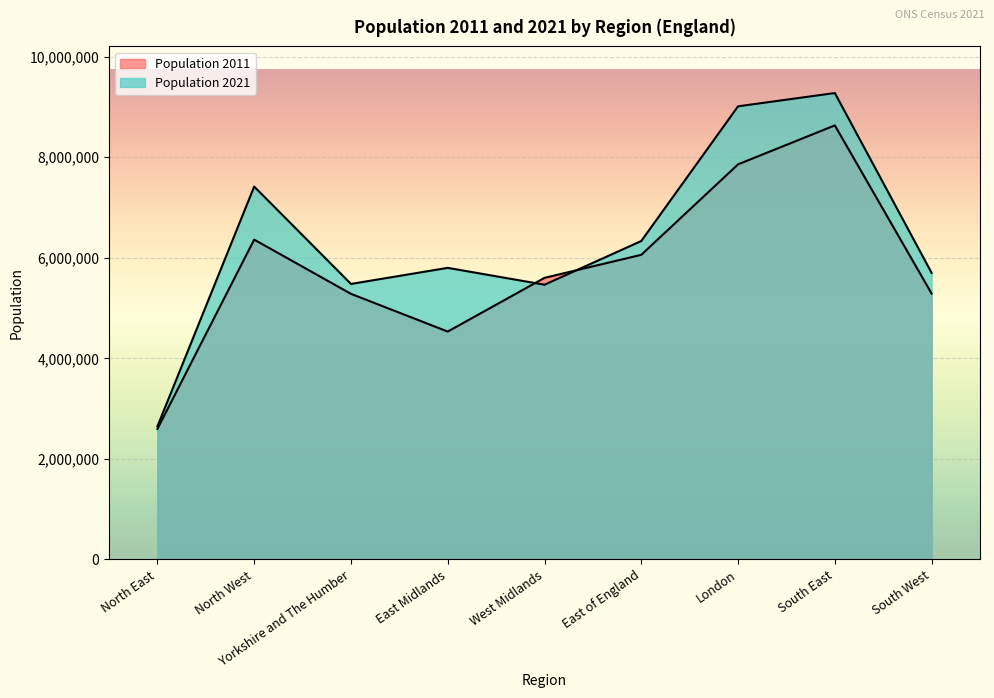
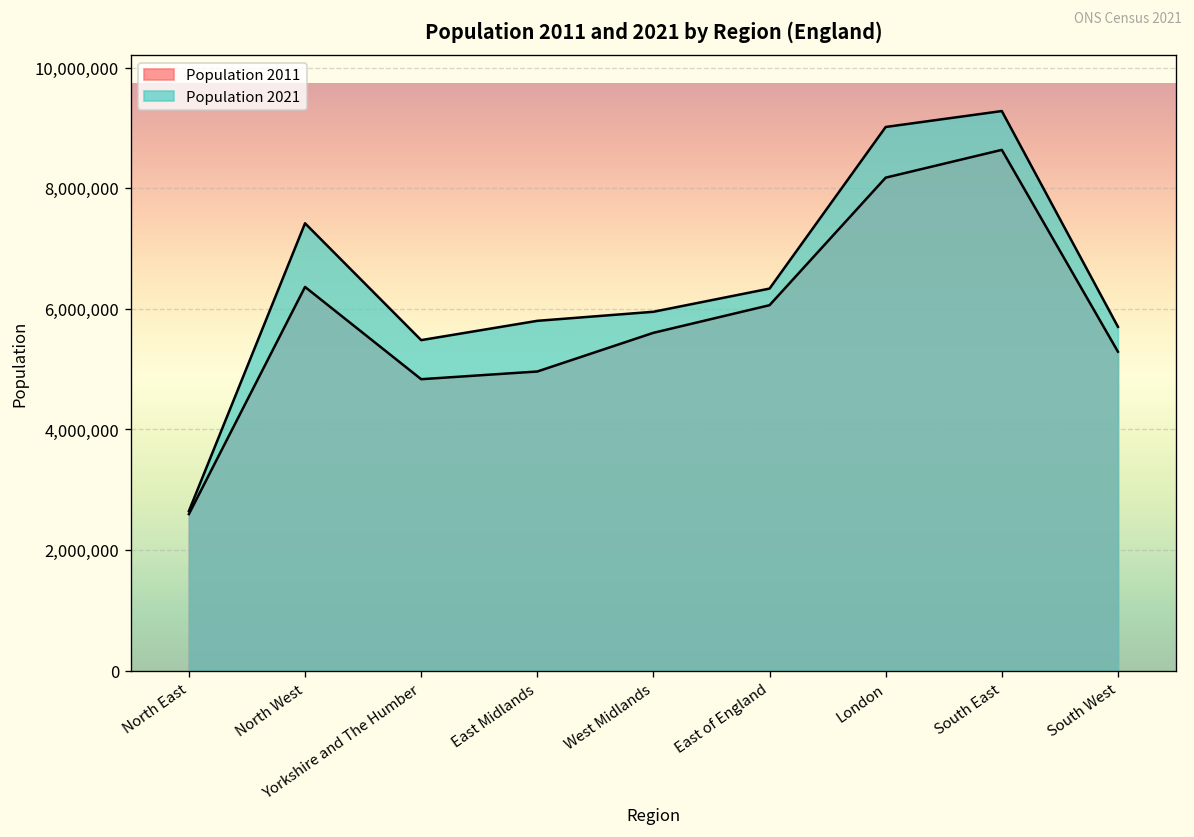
Population 2011, Yorkshire and The Humber: 5,300,000 -> 4,800,000
Population 2011, East Midlands: 4,500,000 -> 5,000,000
Population 2021, West Midlands: 5,500,000 -> 6,000,000
Population 2011, London: 7,900,000 -> 8,200,000
